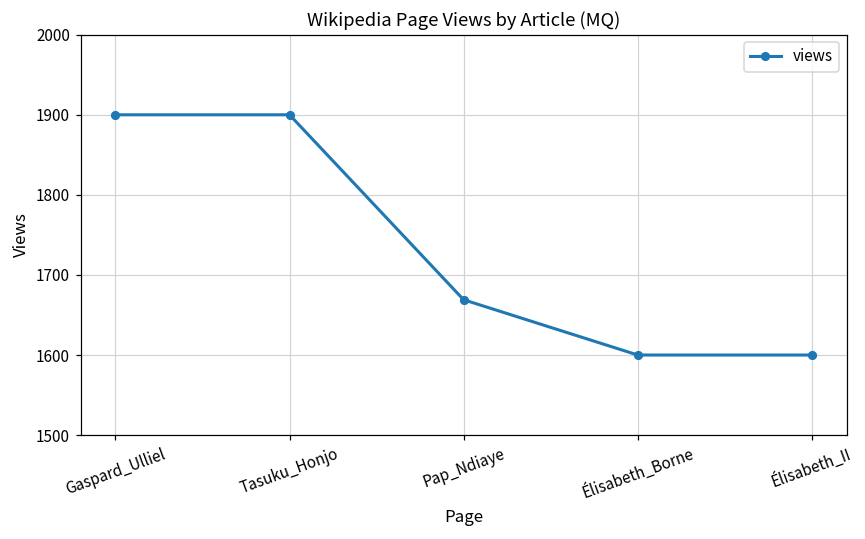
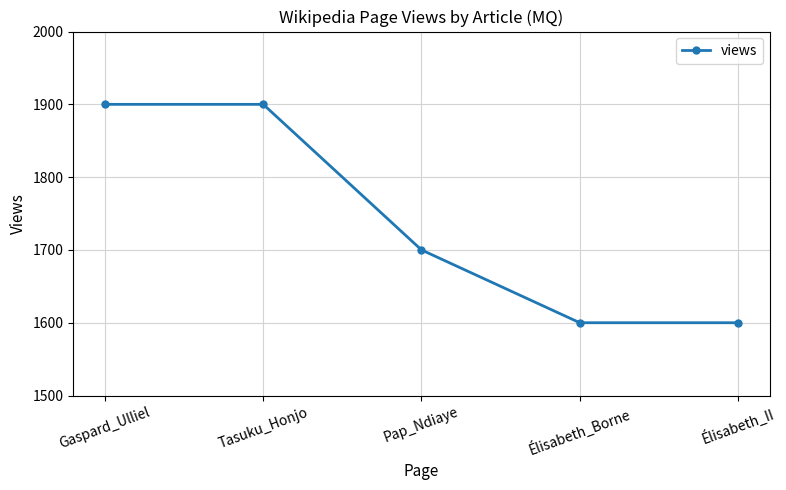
Pap_Ndiaye: 1670 -> 1700
